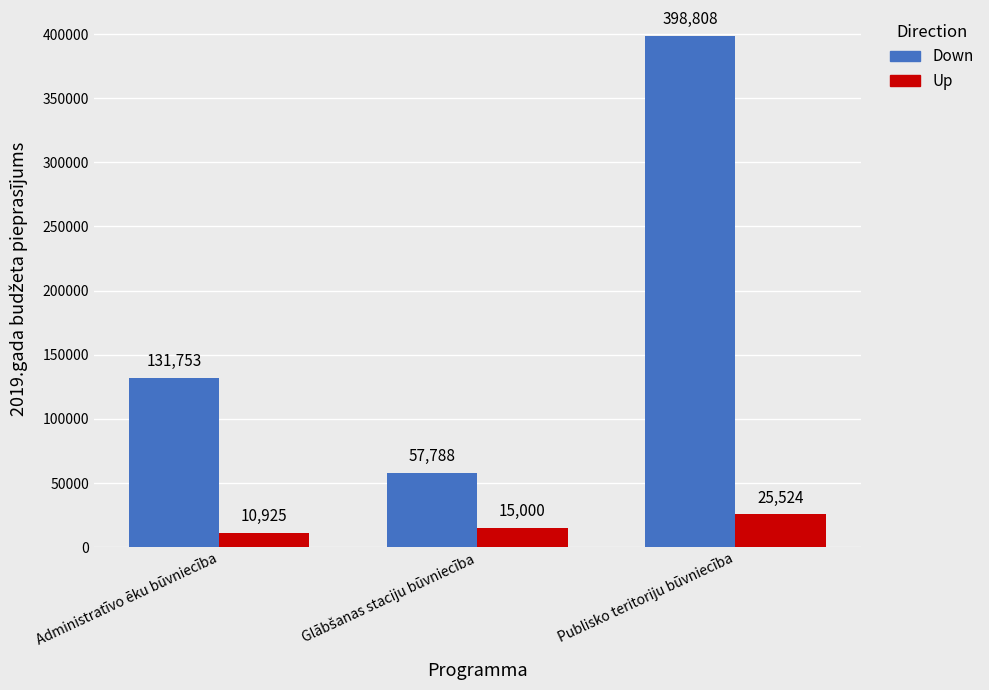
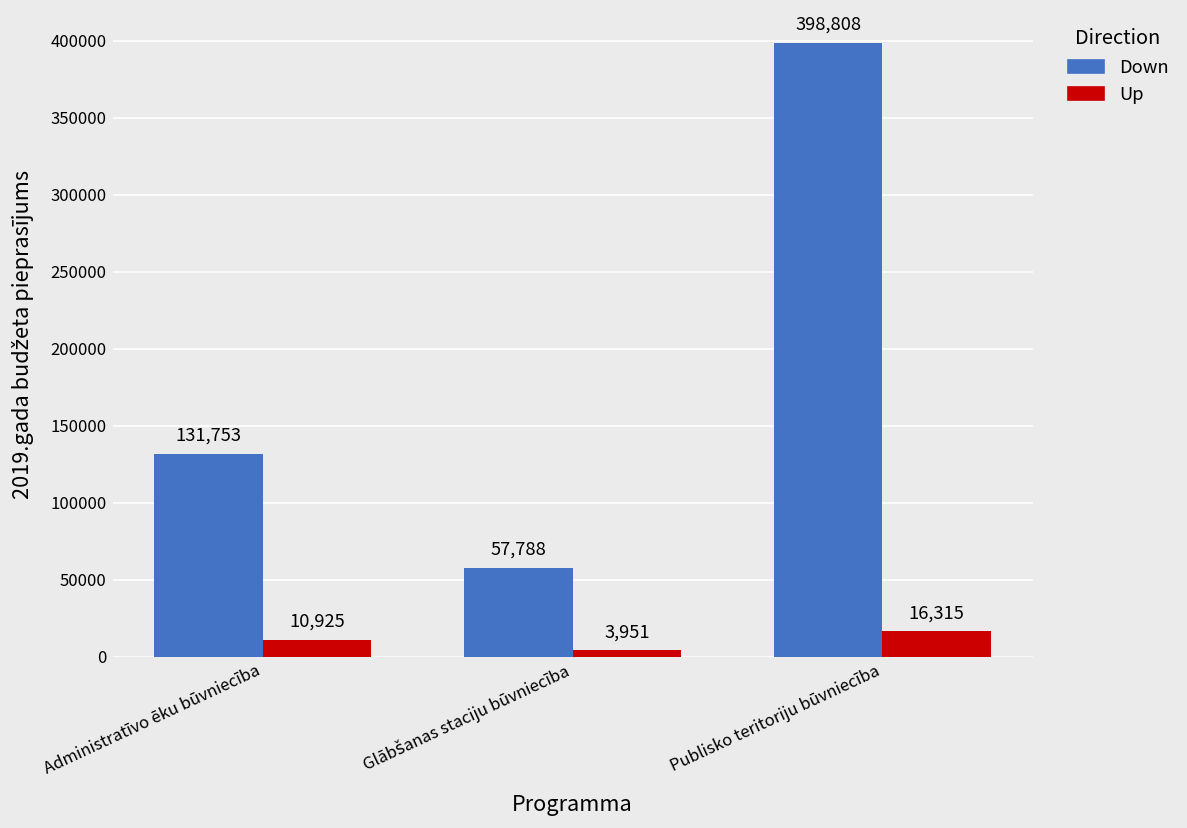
Up, Glābšanas staciju būvniecība: 15,000 -> 3,951
Up, Publisko teritoriju būvniecība: 25,524 -> 16,315
